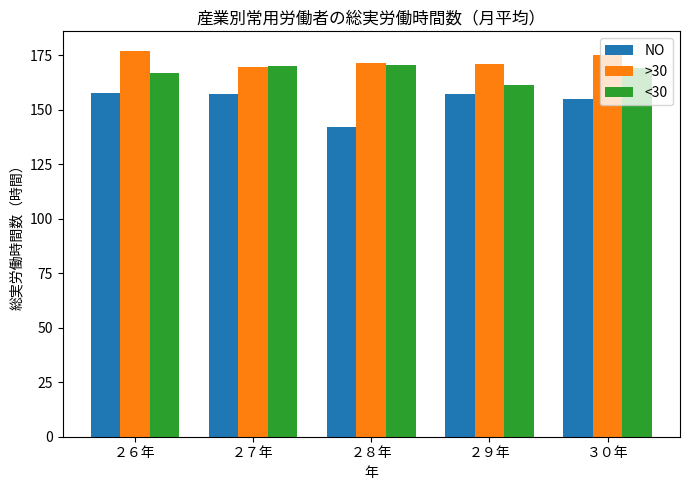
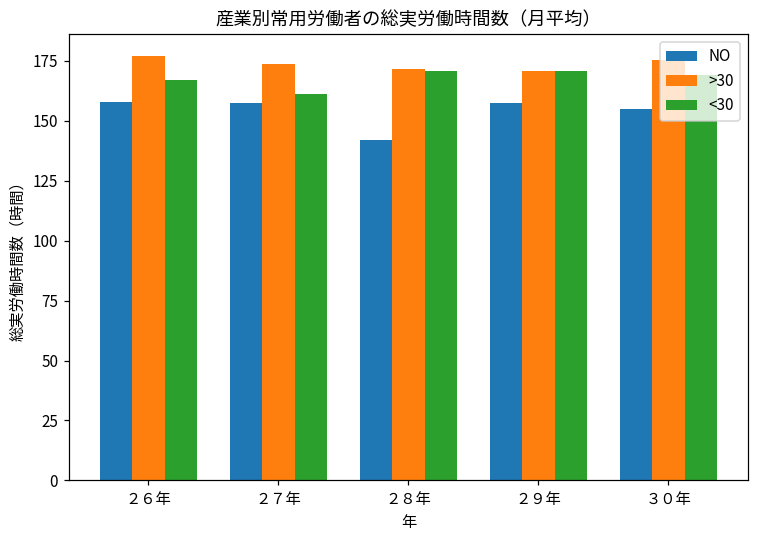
>30, ２７年: 170 -> 174
<30, ２７年: 170 -> 161
<30, ２９年: 161 -> 171
